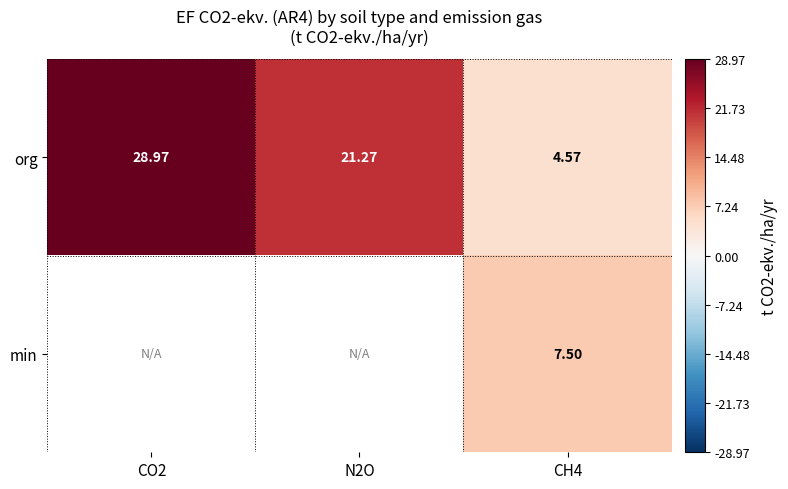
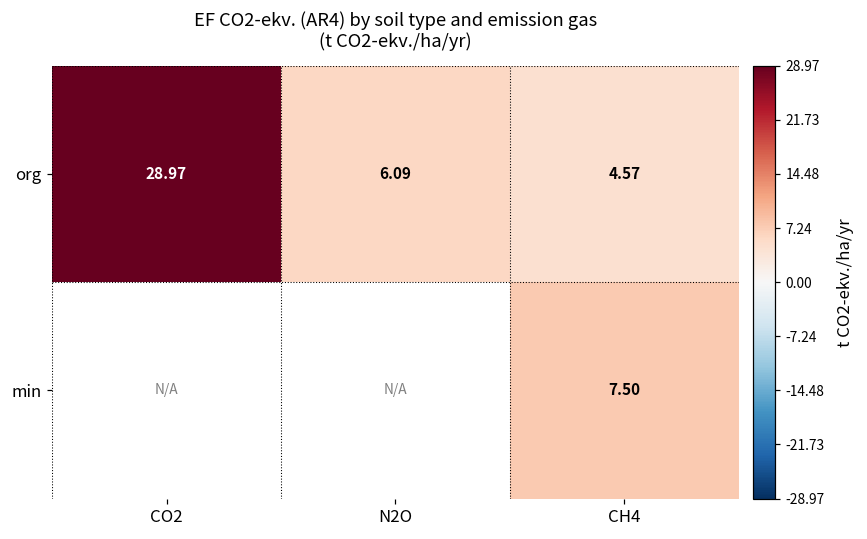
org, N2O: 21.27 -> 6.09
